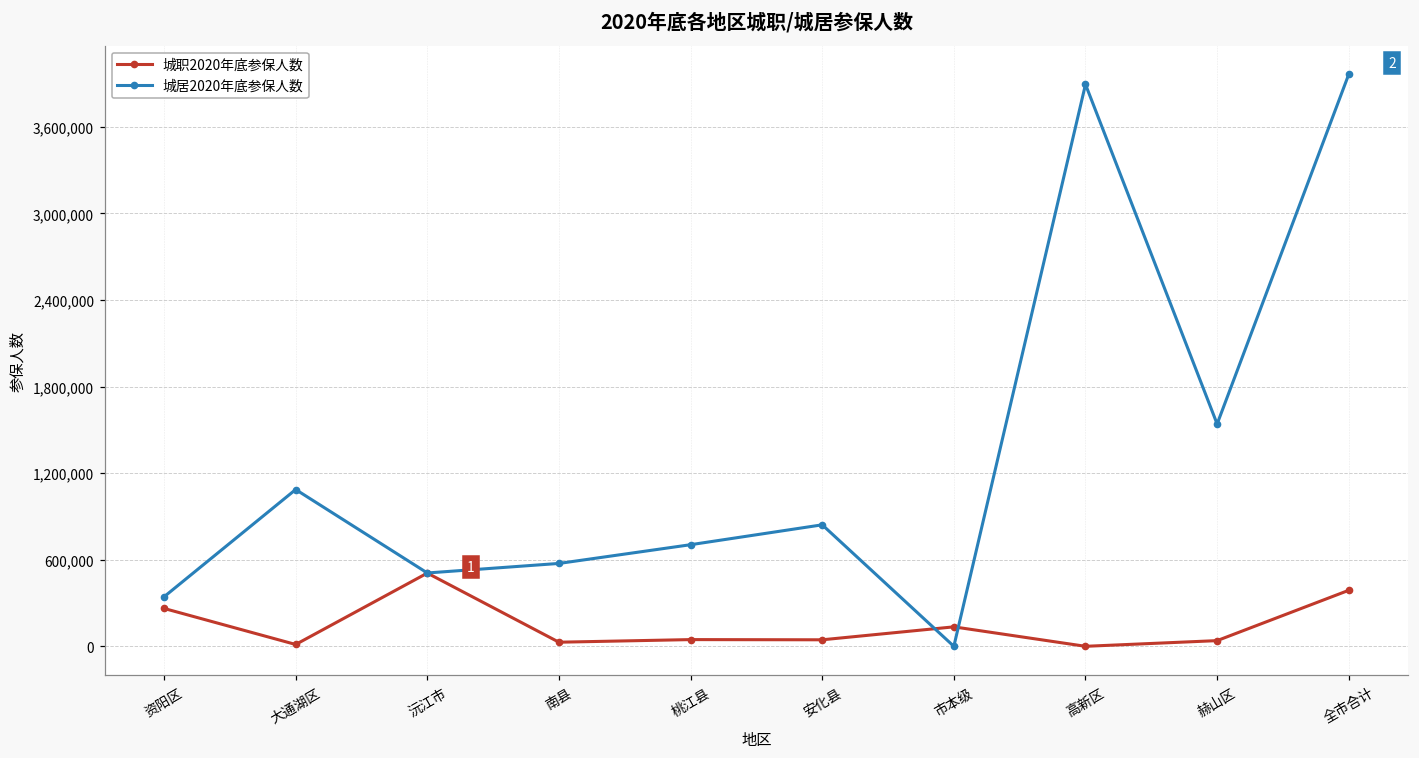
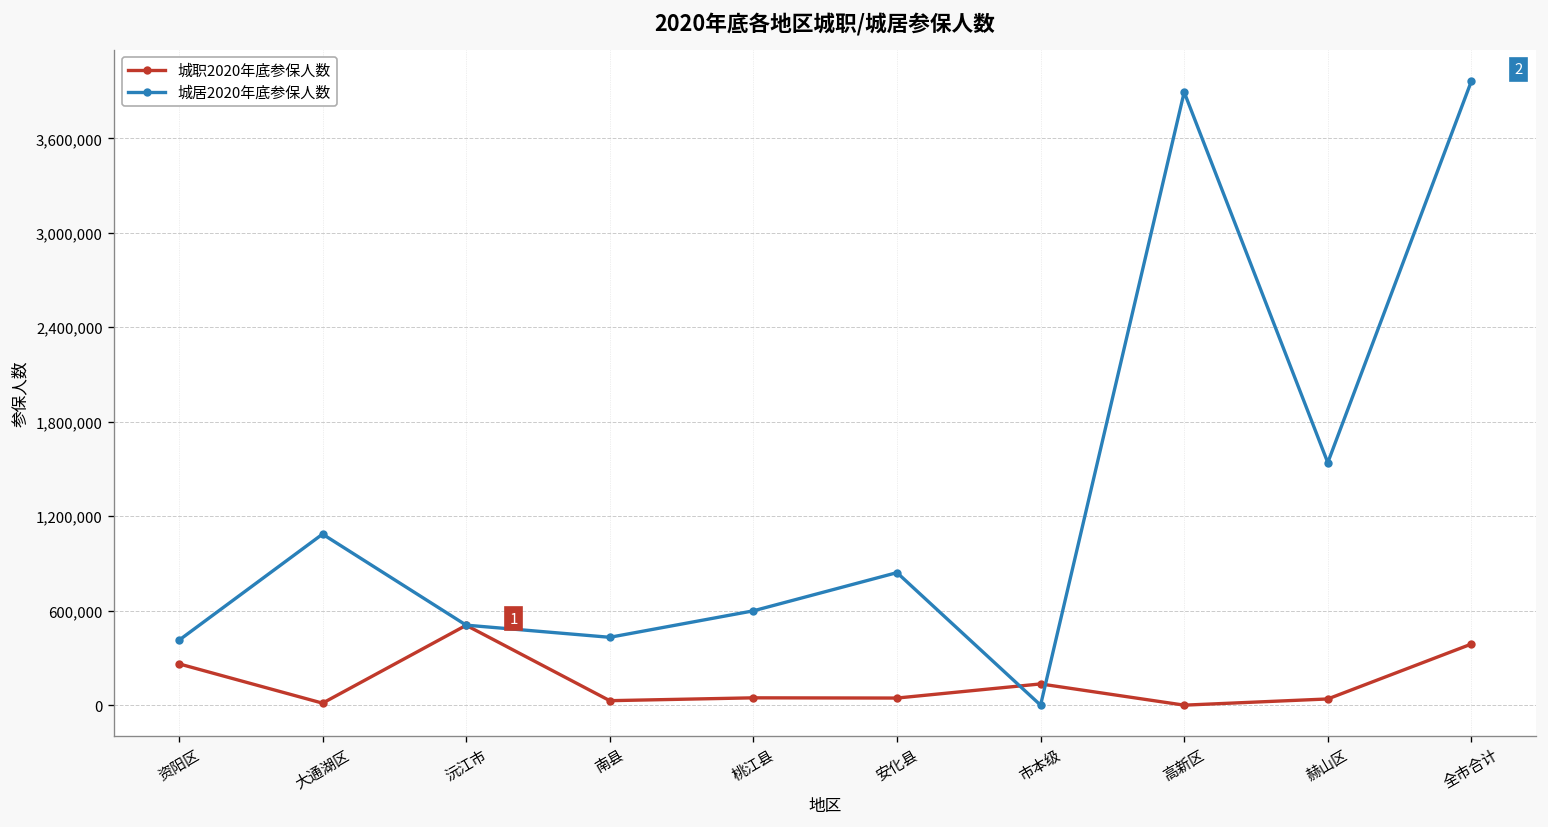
城居2020年底参保人数, 资阳区: 340,000 -> 410,000
城居2020年底参保人数, 南县: 570,000 -> 430,000
城居2020年底参保人数, 桃江县: 700,000 -> 600,000
